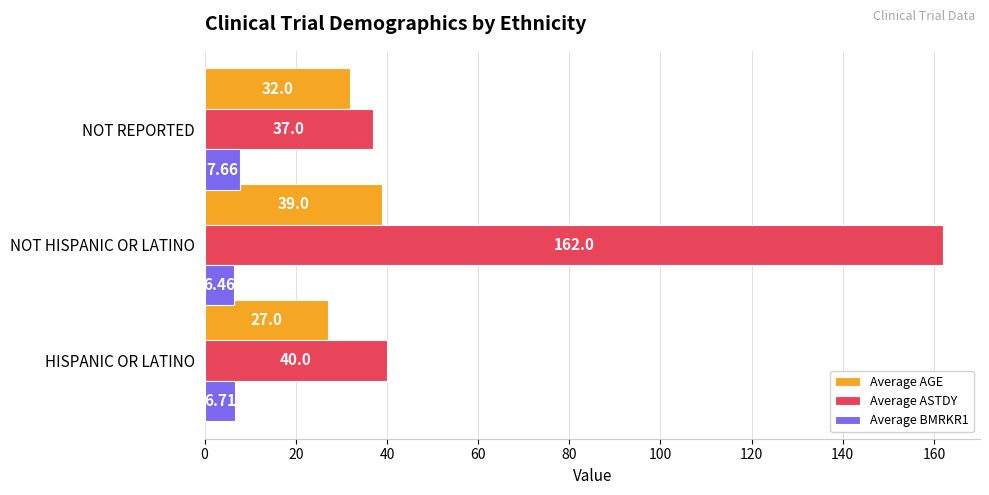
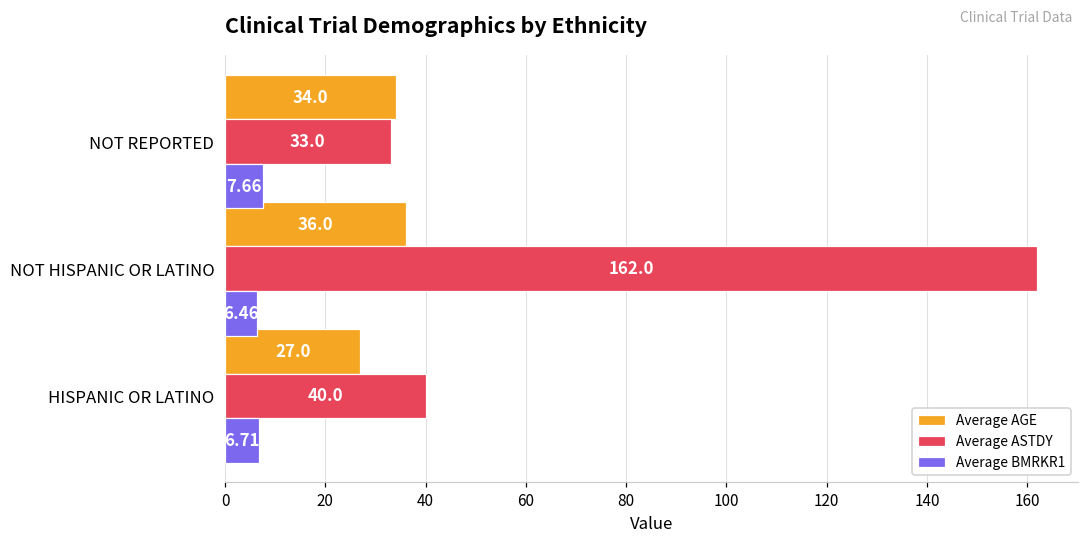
Average AGE, NOT REPORTED: 32.0 -> 34.0
Average ASTDY, NOT REPORTED: 37.0 -> 33.0
Average AGE, NOT HISPANIC OR LATINO: 39.0 -> 36.0
